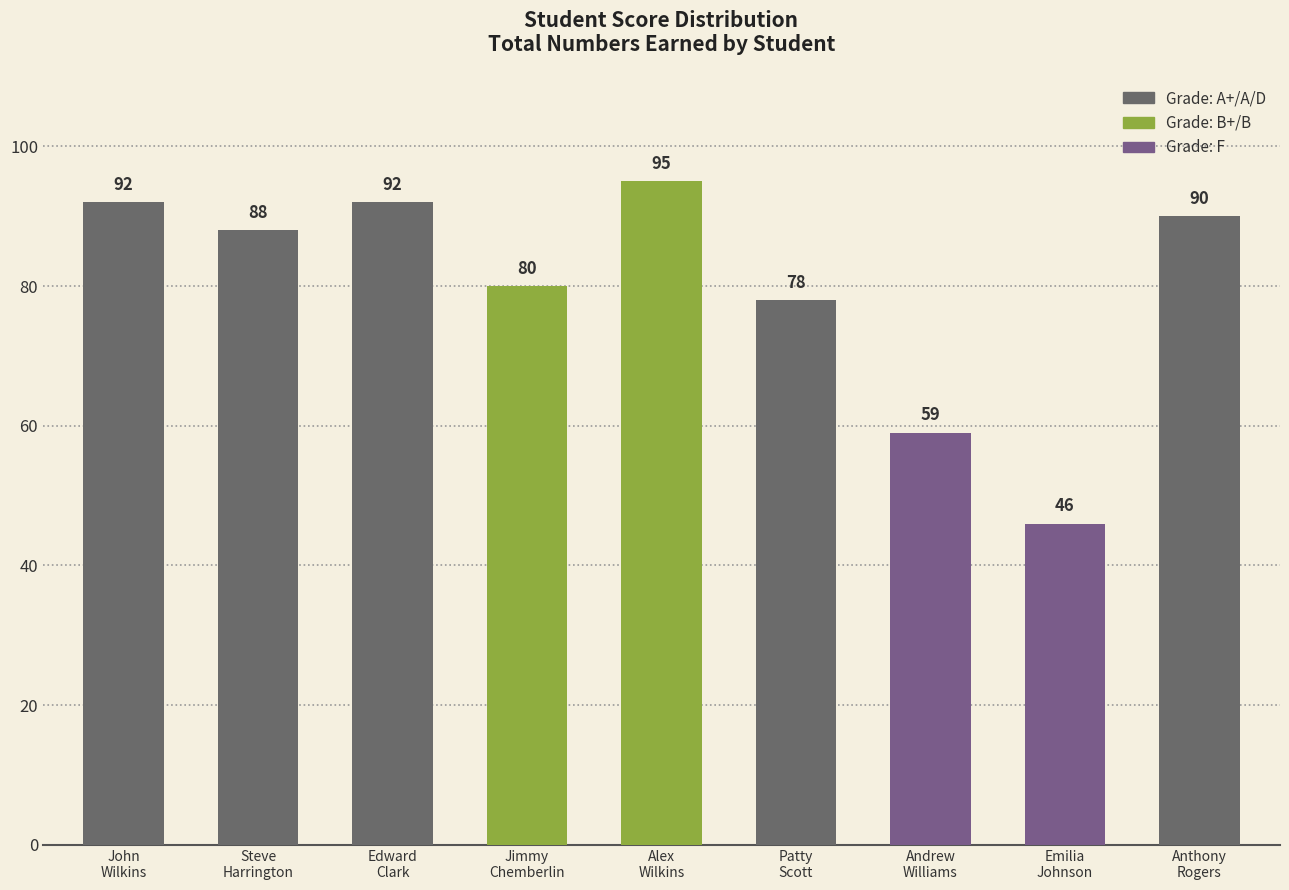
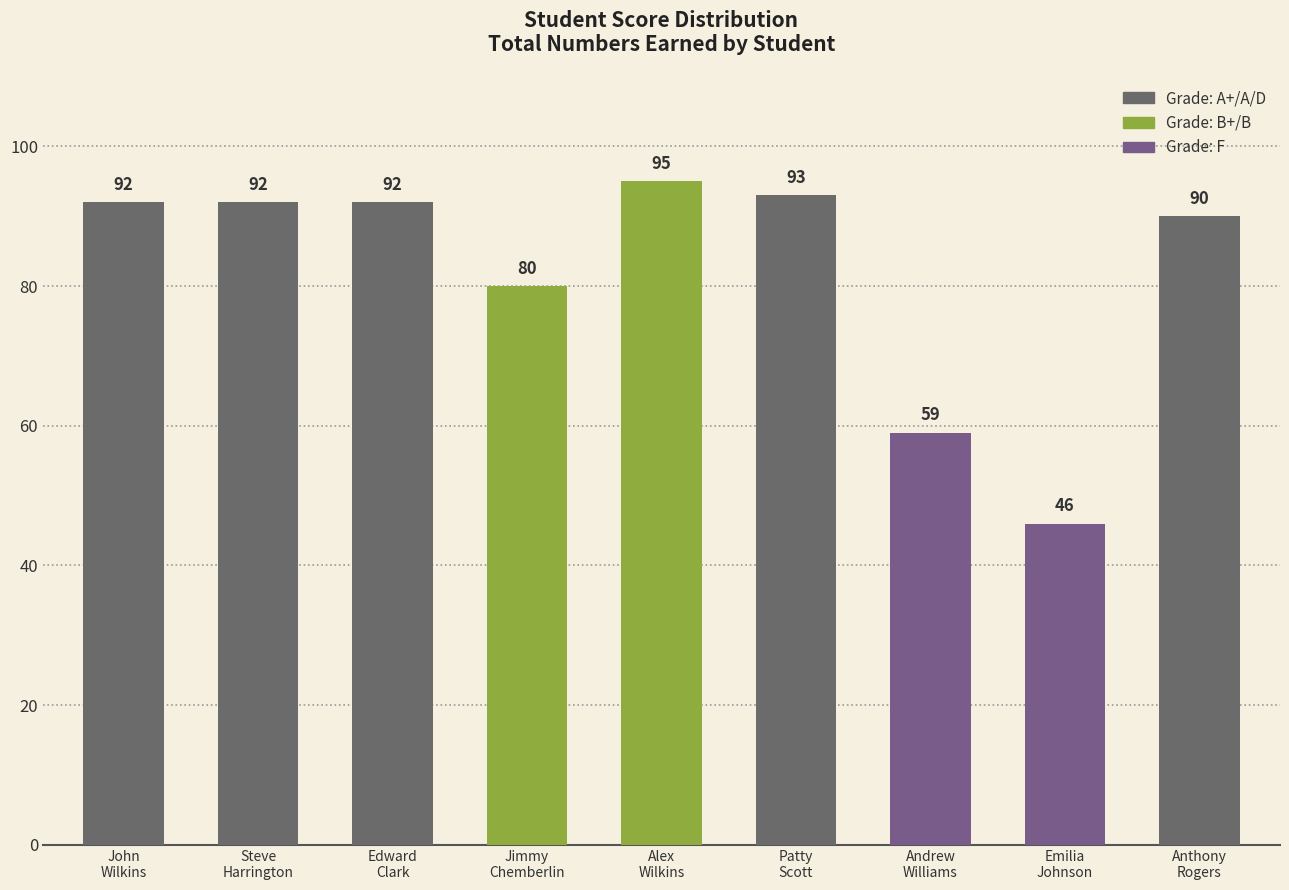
Steve Harrington: 88 -> 92
Patty Scott: 78 -> 93
